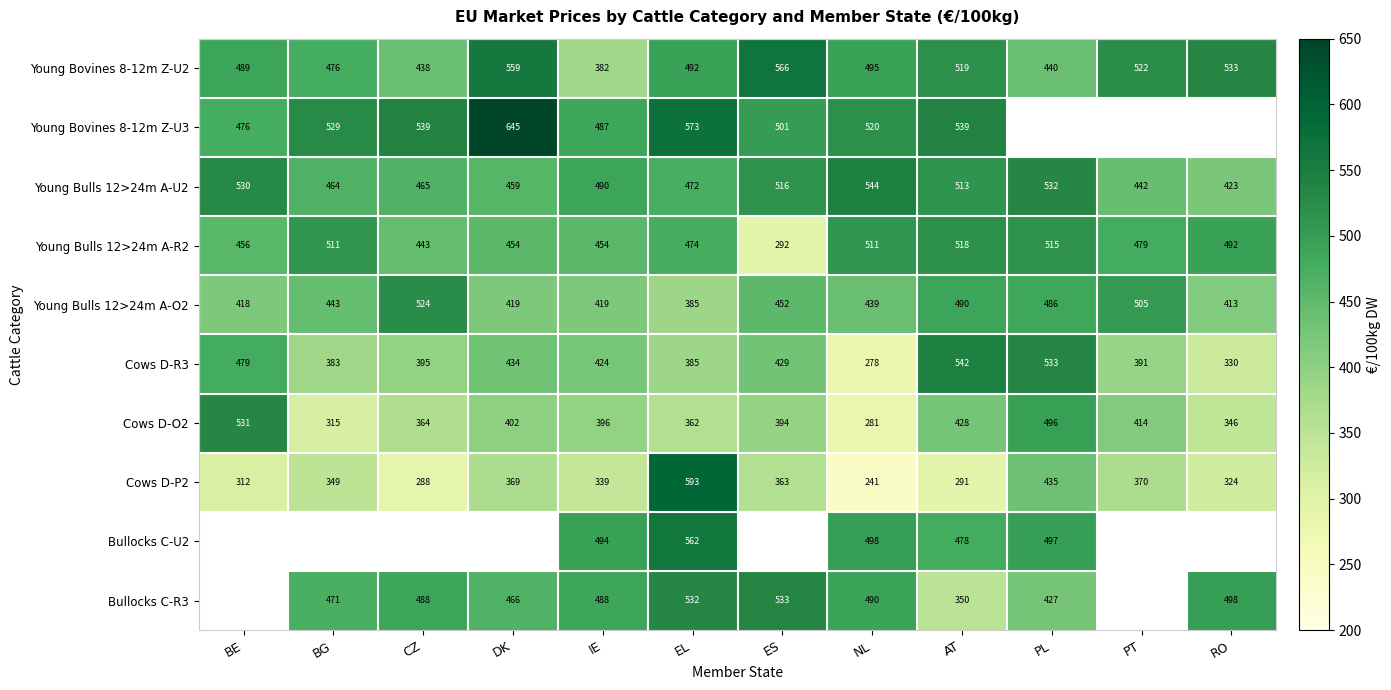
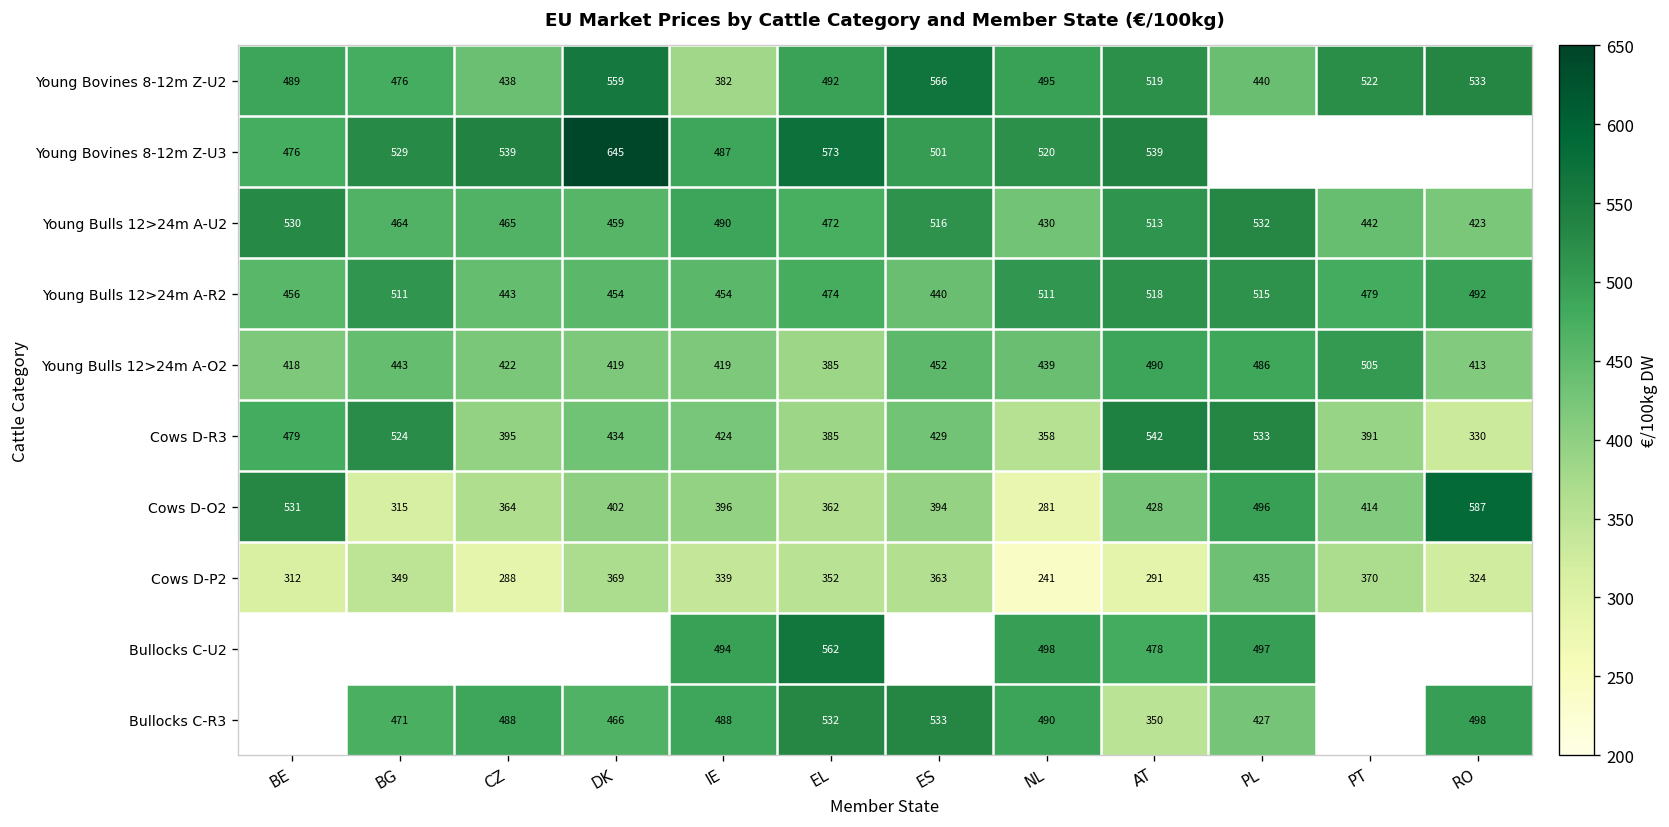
Young Bulls 12>24m A-U2, NL: 544 -> 430
Young Bulls 12>24m A-R2, ES: 292 -> 440
Young Bulls 12>24m A-O2, CZ: 524 -> 422
Cows D-R3, BG: 383 -> 524
Cows D-R3, NL: 278 -> 358
Cows D-O2, RO: 346 -> 587
Cows D-P2, EL: 593 -> 352
